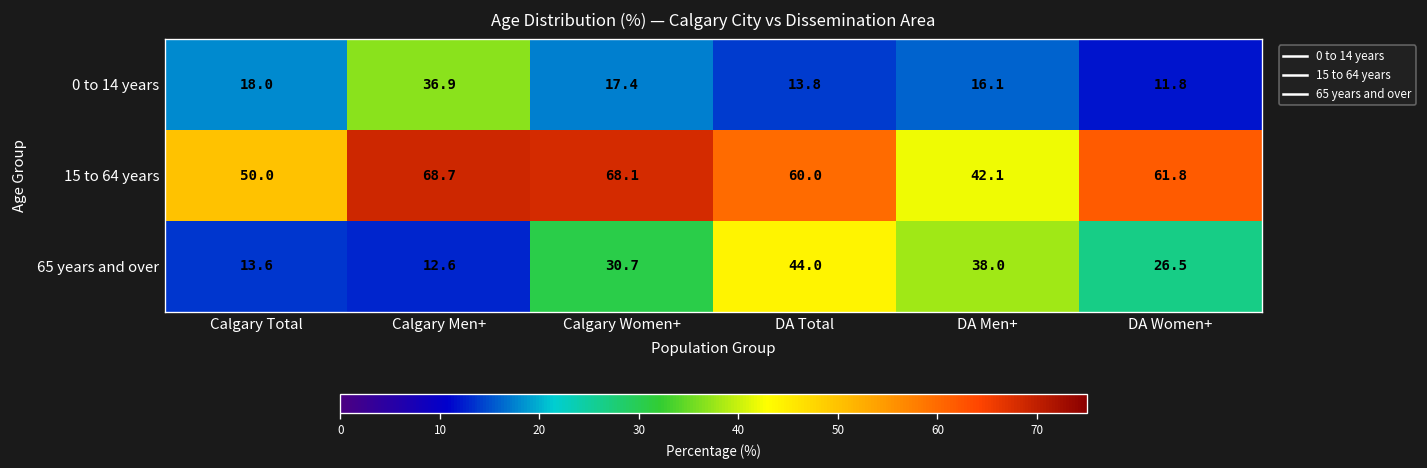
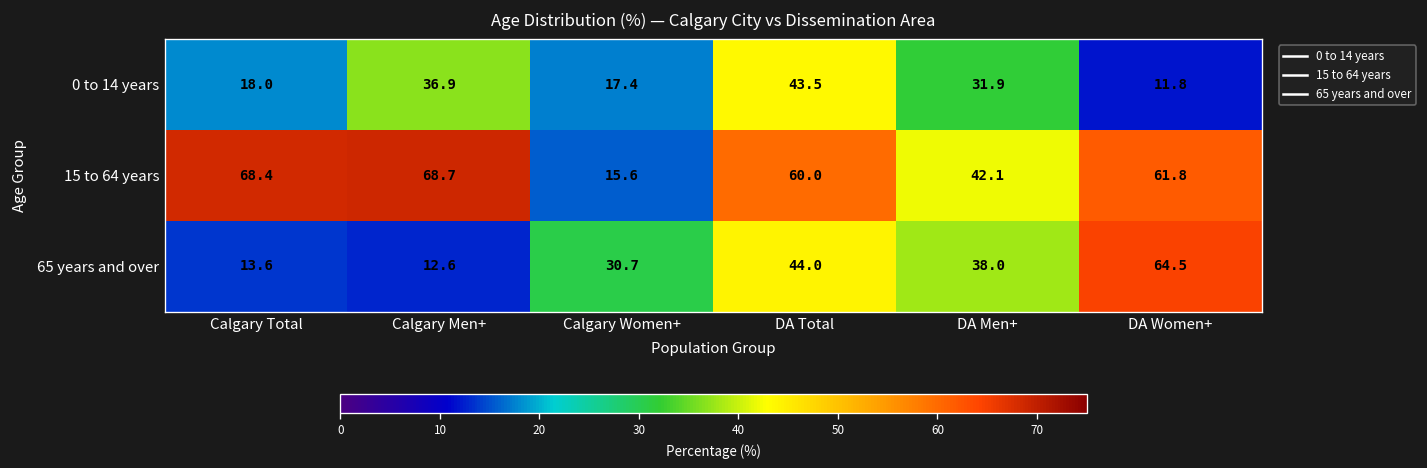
0 to 14 years, DA Total: 13.8 -> 43.5
0 to 14 years, DA Men+: 16.1 -> 31.9
15 to 64 years, Calgary Total: 50.0 -> 68.4
15 to 64 years, Calgary Women+: 68.1 -> 15.6
65 years and over, DA Women+: 26.5 -> 64.5
